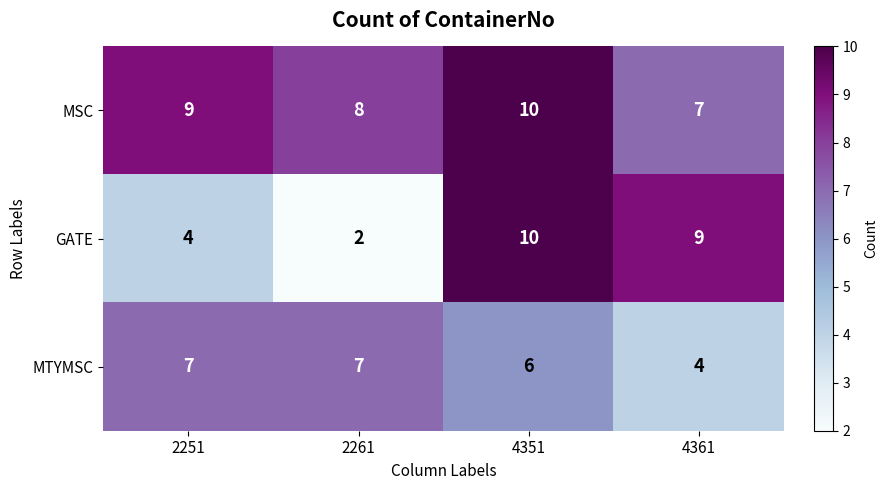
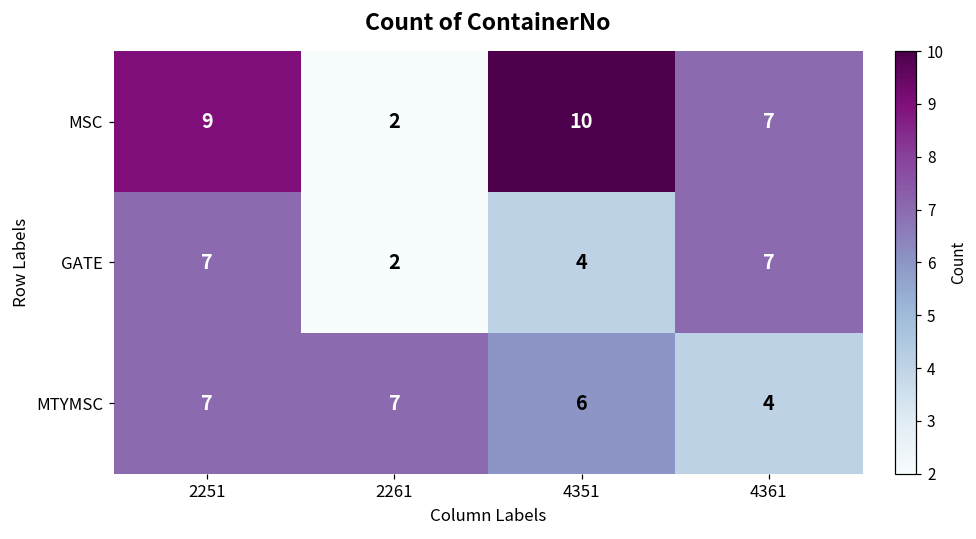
MSC, 2261: 8 -> 2
GATE, 2251: 4 -> 7
GATE, 4351: 10 -> 4
GATE, 4361: 9 -> 7
